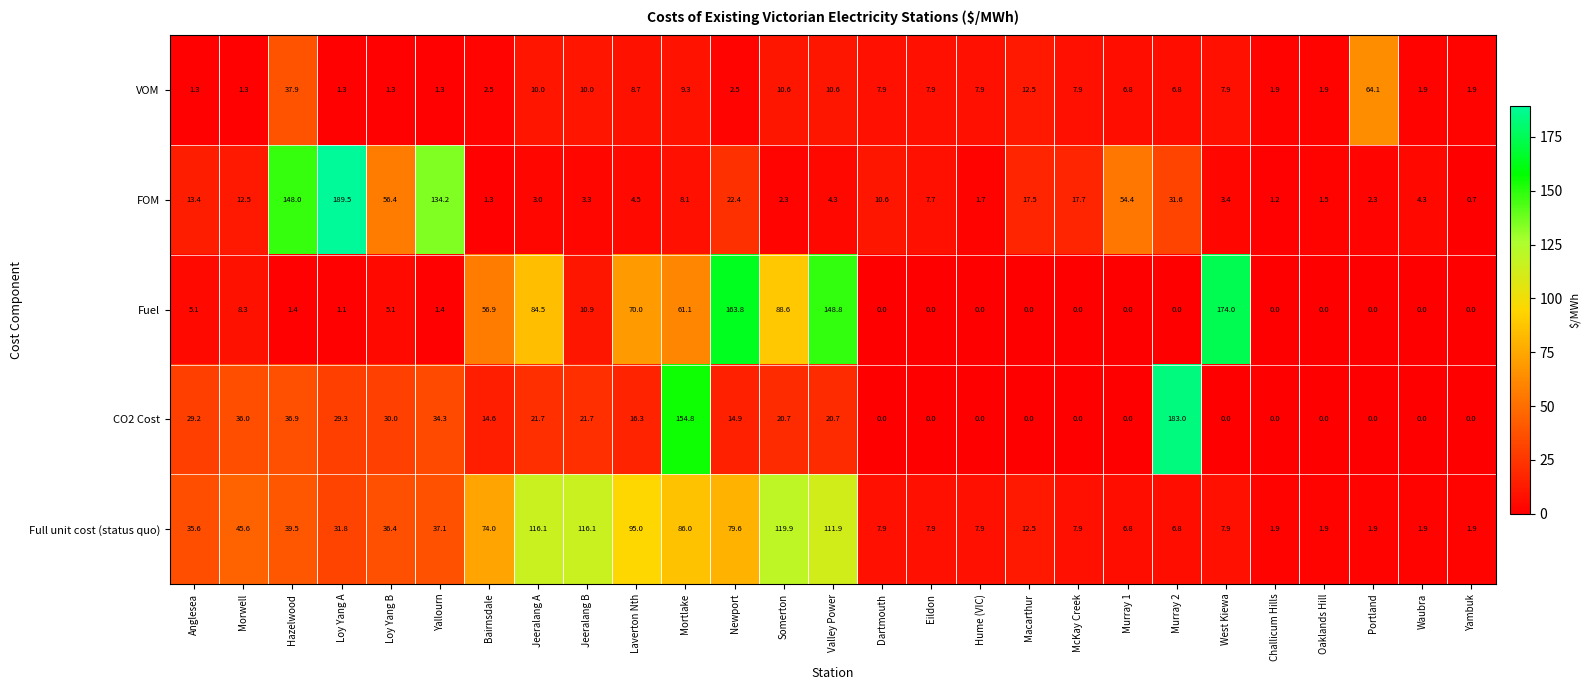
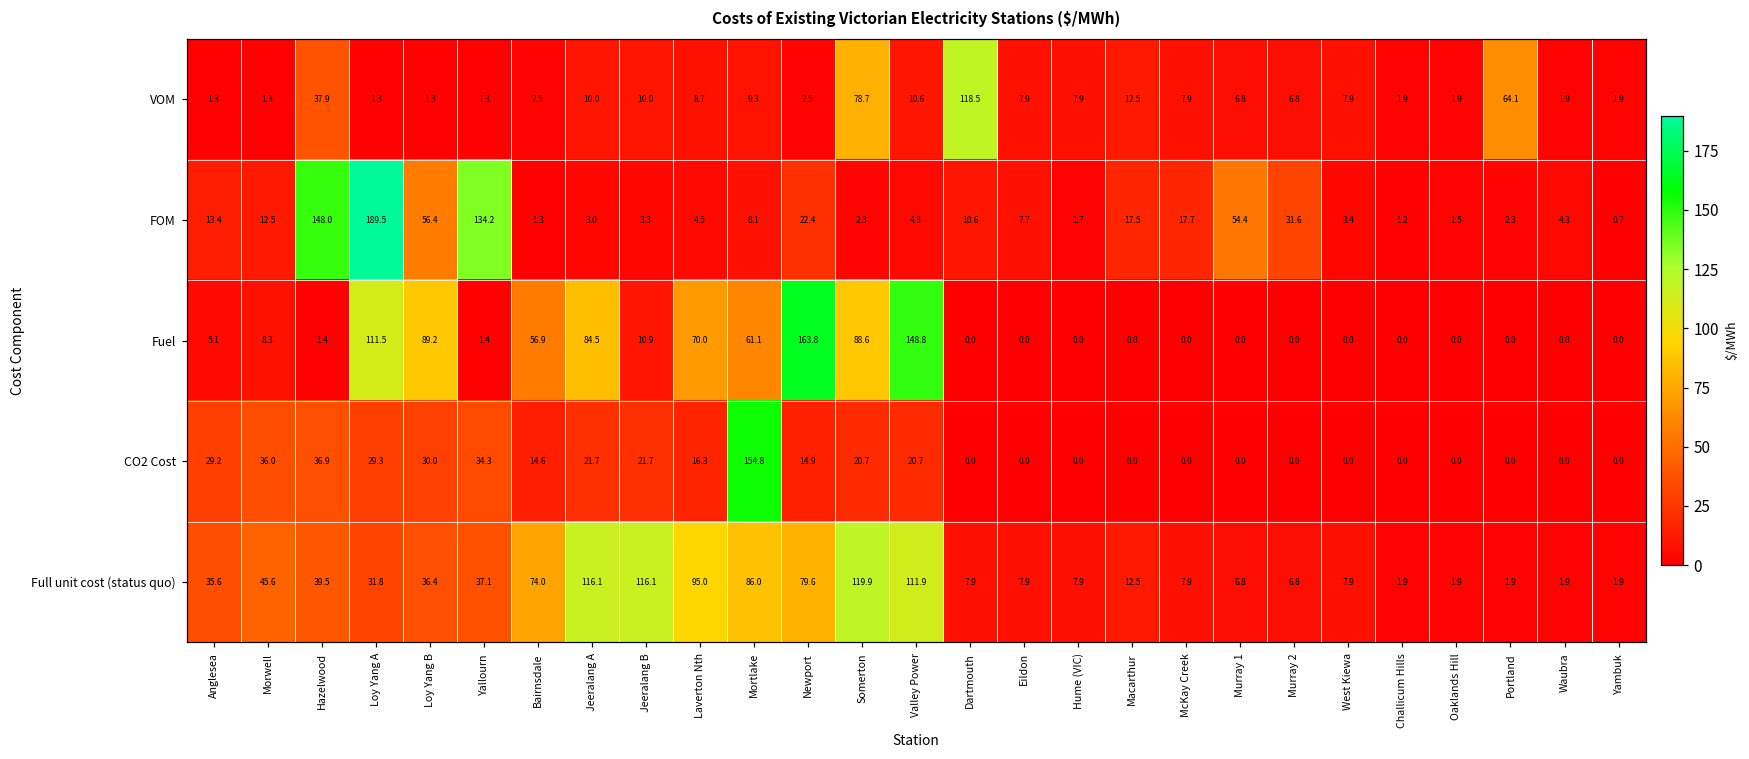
VOM, Somerton: 10.6 -> 78.7
VOM, Dartmouth: 7.9 -> 118.5
Fuel, Loy Yang A: 1.1 -> 111.5
Fuel, Loy Yang B: 5.1 -> 89.2
Fuel, West Kiewa: 174.0 -> 0.0
CO2 Cost, Murray 2: 183.0 -> 0.0
